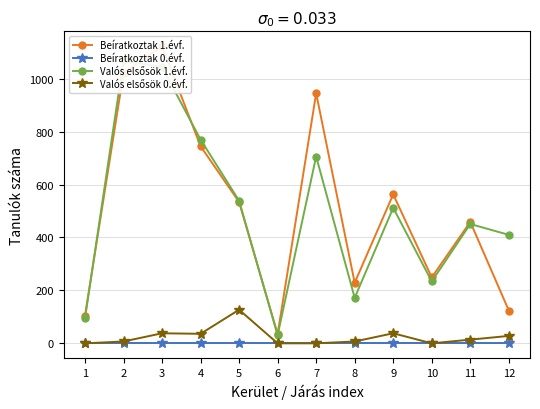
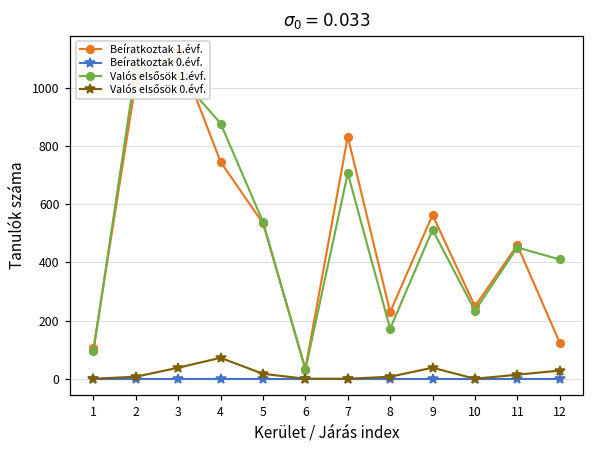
Valós elsősök 1.évf., 4: 770 -> 880
Valós elsősök 0.évf., 4: 40 -> 70
Valós elsősök 0.évf., 5: 130 -> 20
Beíratkoztak 1.évf., 7: 950 -> 830
